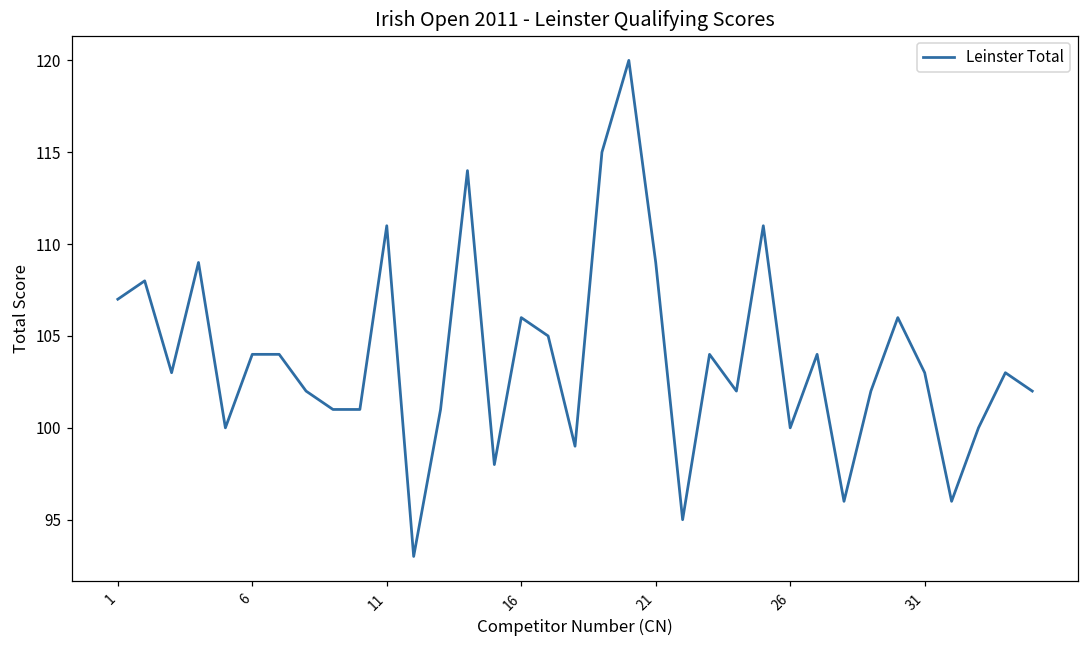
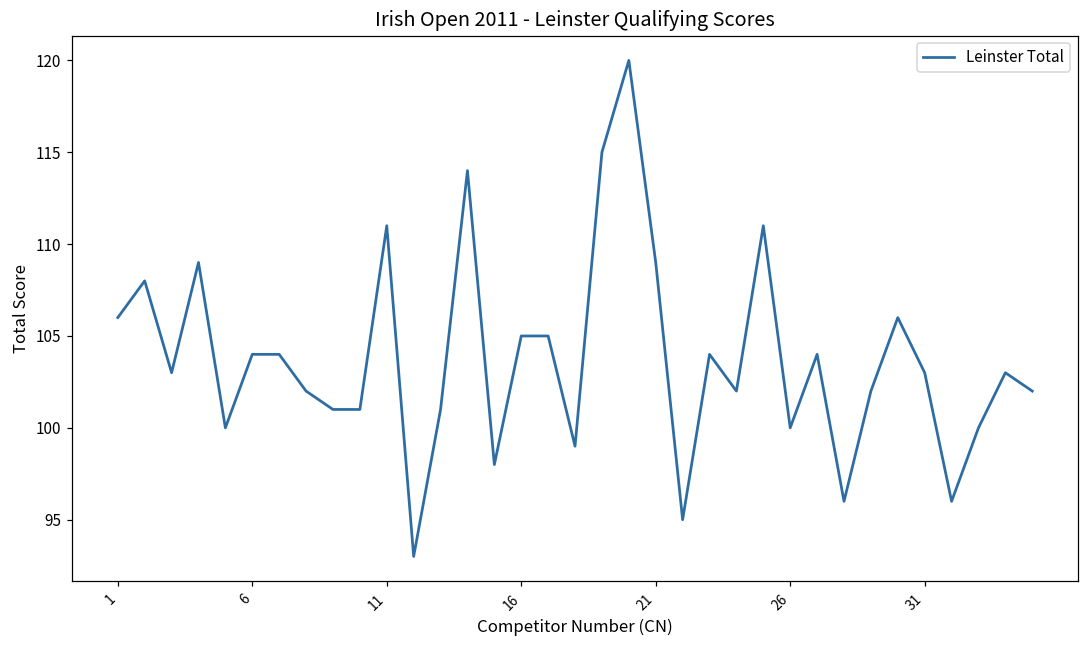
1: 107 -> 106
16: 106 -> 105
